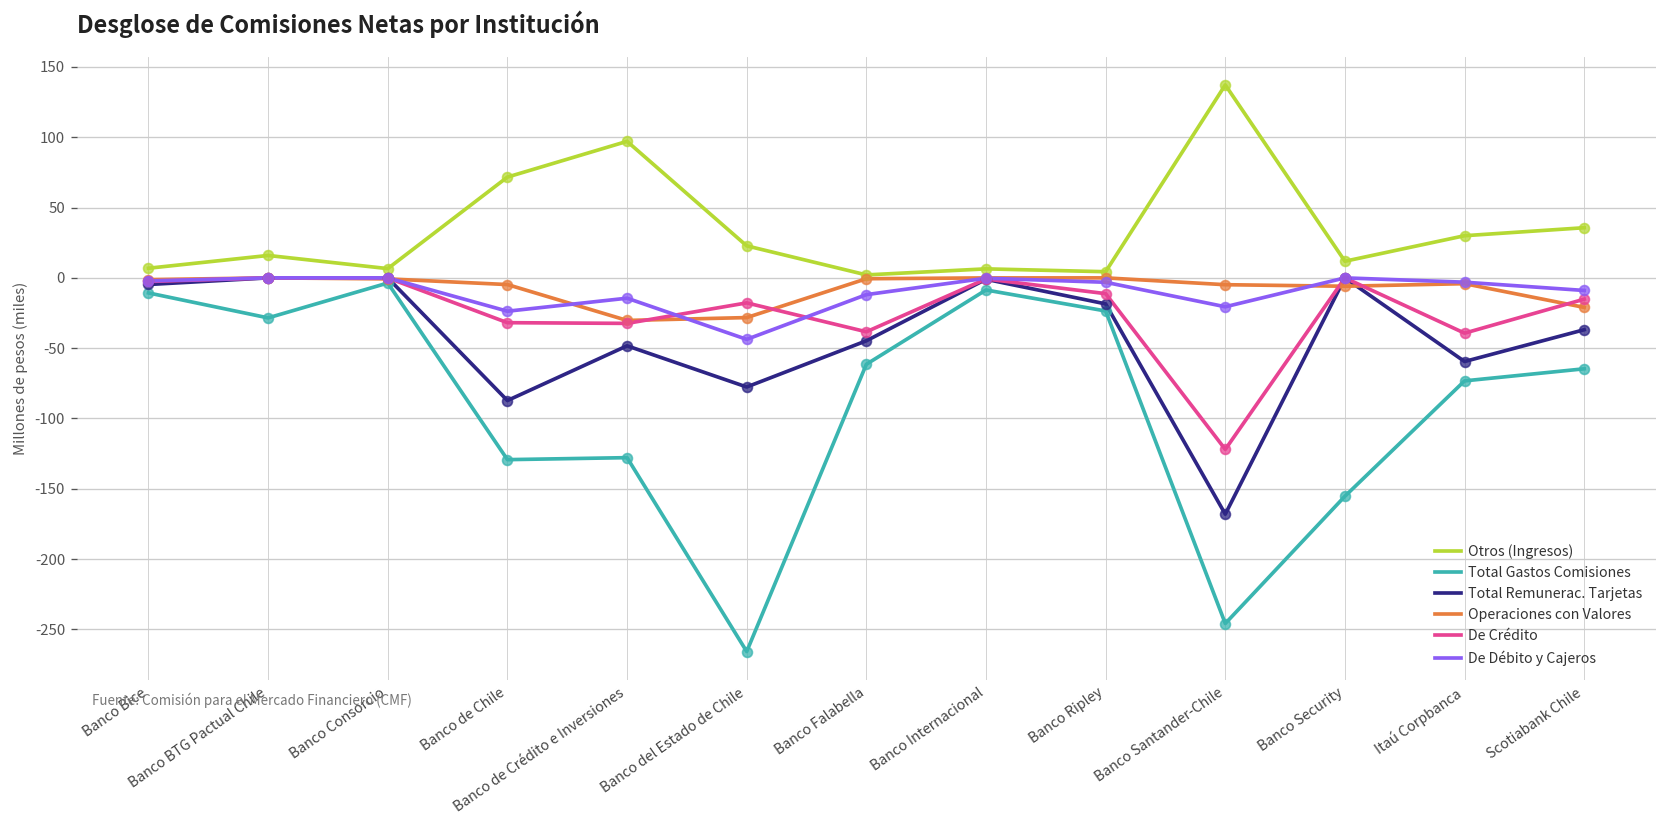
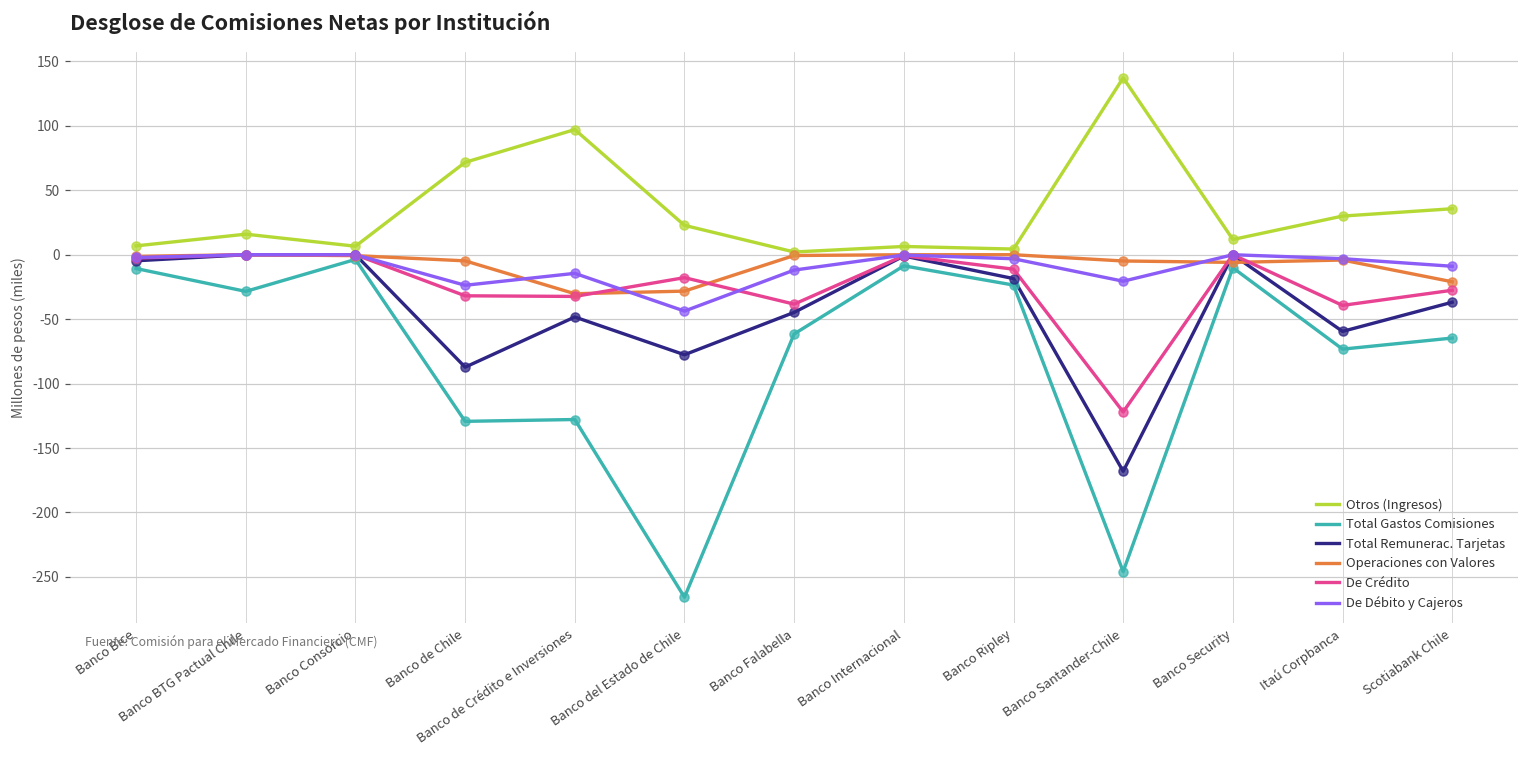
Total Gastos Comisiones, Banco Security: -155 -> -10
De Crédito, Scotiabank Chile: -15 -> -28
